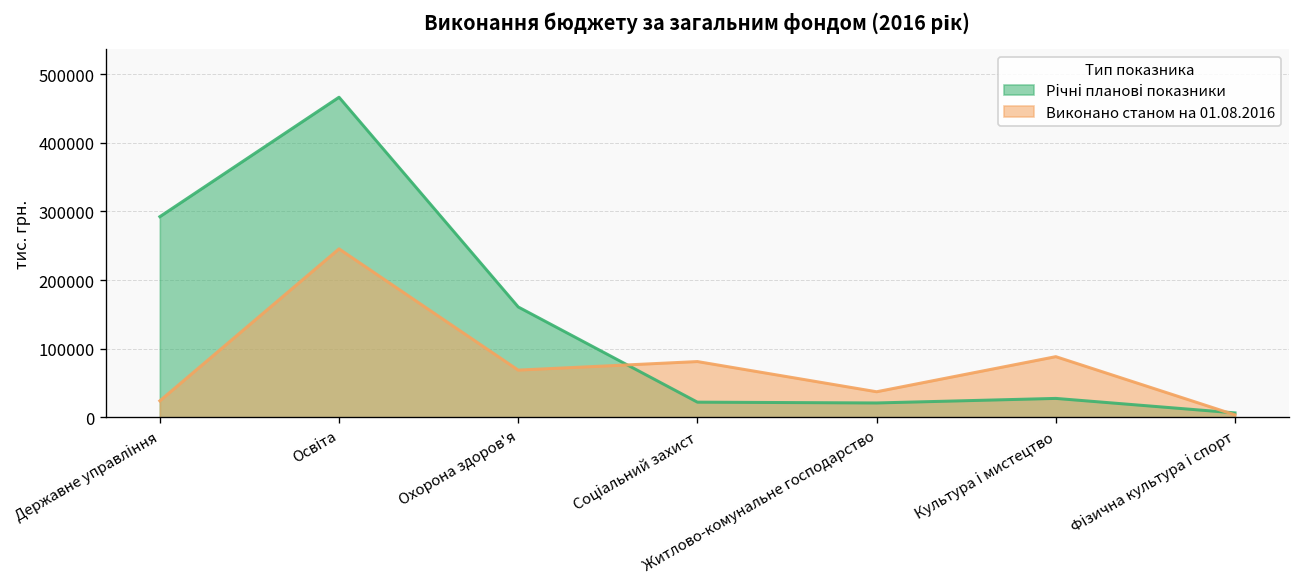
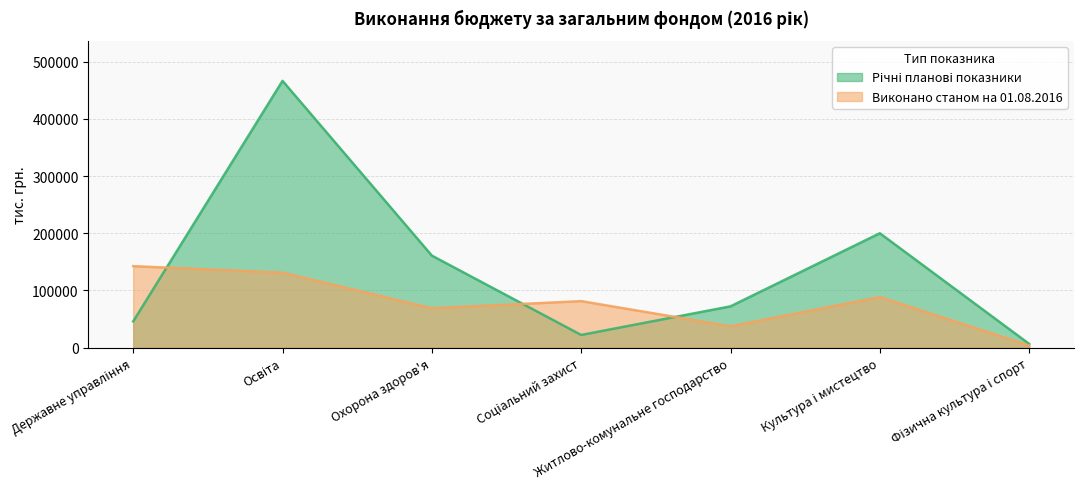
Річні планові показники, Державне управління: 290000 -> 50000
Виконано станом на 01.08.2016, Державне управління: 20000 -> 140000
Виконано станом на 01.08.2016, Освіта: 250000 -> 130000
Річні планові показники, Житлово-комунальне господарство: 20000 -> 70000
Річні планові показники, Культура і мистецтво: 30000 -> 200000
